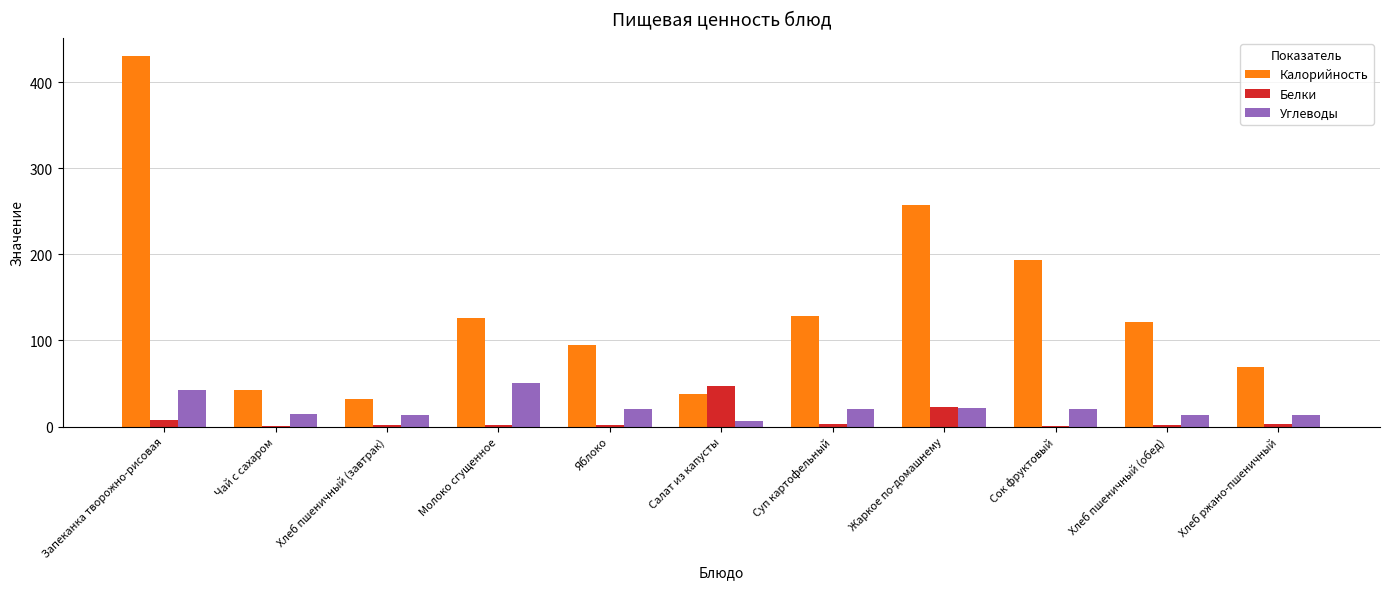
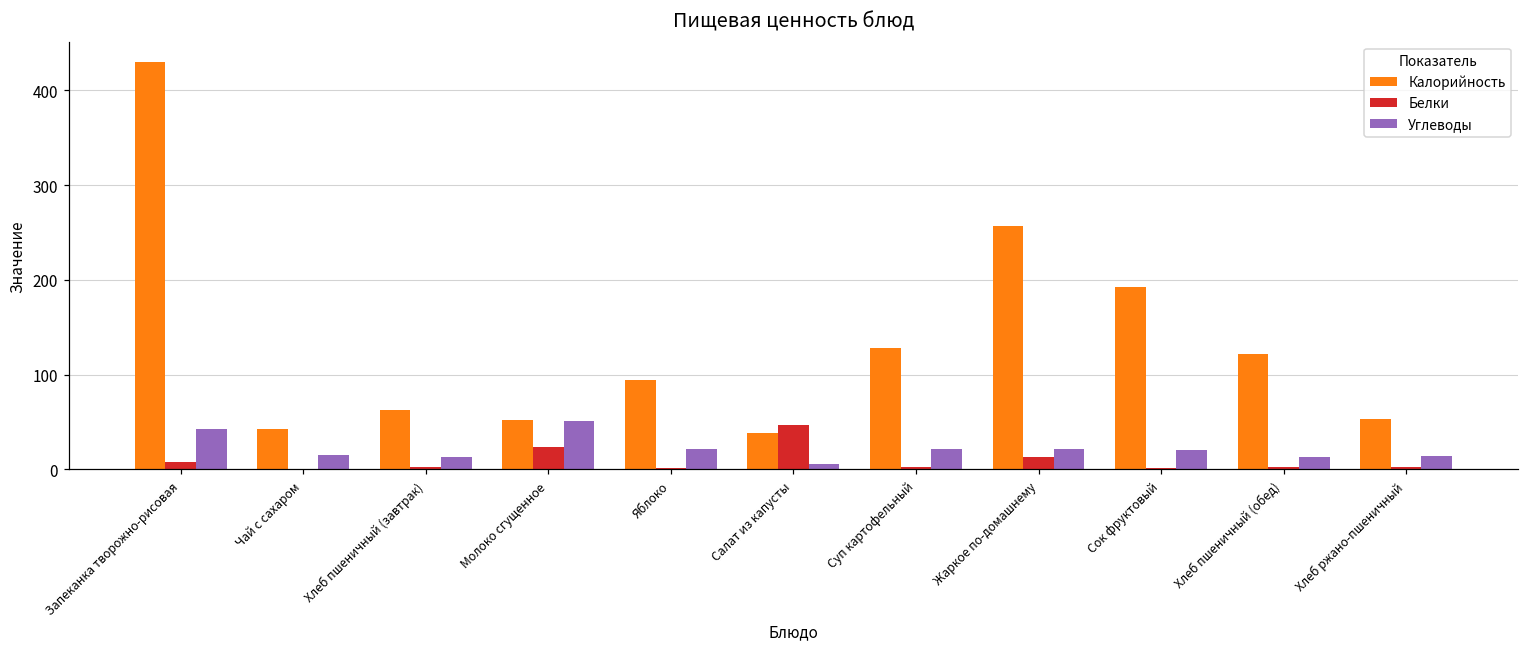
Калорийность, Хлеб пшеничный (завтрак): 30 -> 60
Калорийность, Молоко сгущенное: 130 -> 50
Белки, Молоко сгущенное: 0 -> 20
Белки, Жаркое по-домашнему: 20 -> 10
Калорийность, Хлеб ржано-пшеничный: 70 -> 50
